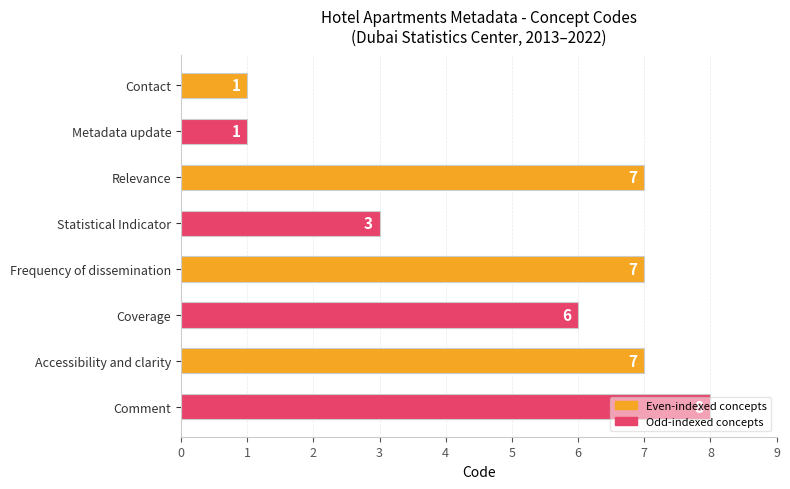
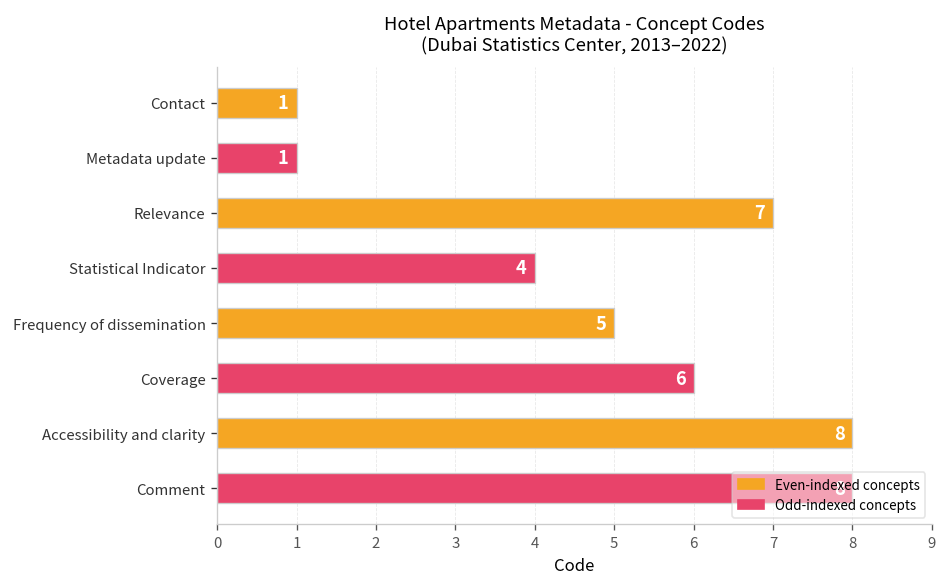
Statistical Indicator: 3 -> 4
Frequency of dissemination: 7 -> 5
Accessibility and clarity: 7 -> 8
